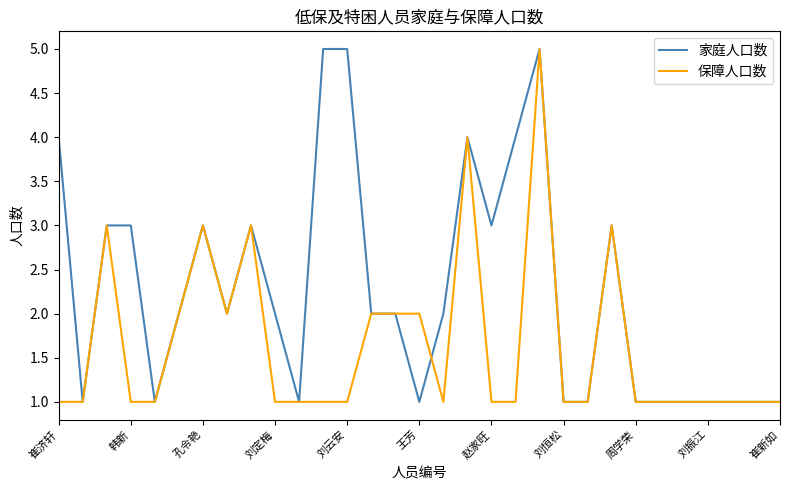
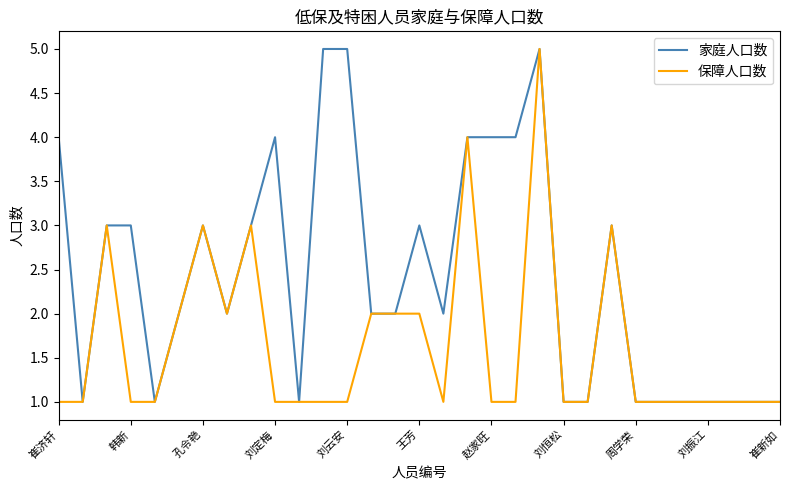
家庭人口数, 刘定梅: 2 -> 4
家庭人口数, 王芳: 1 -> 3
家庭人口数, 赵家旺: 3 -> 4
